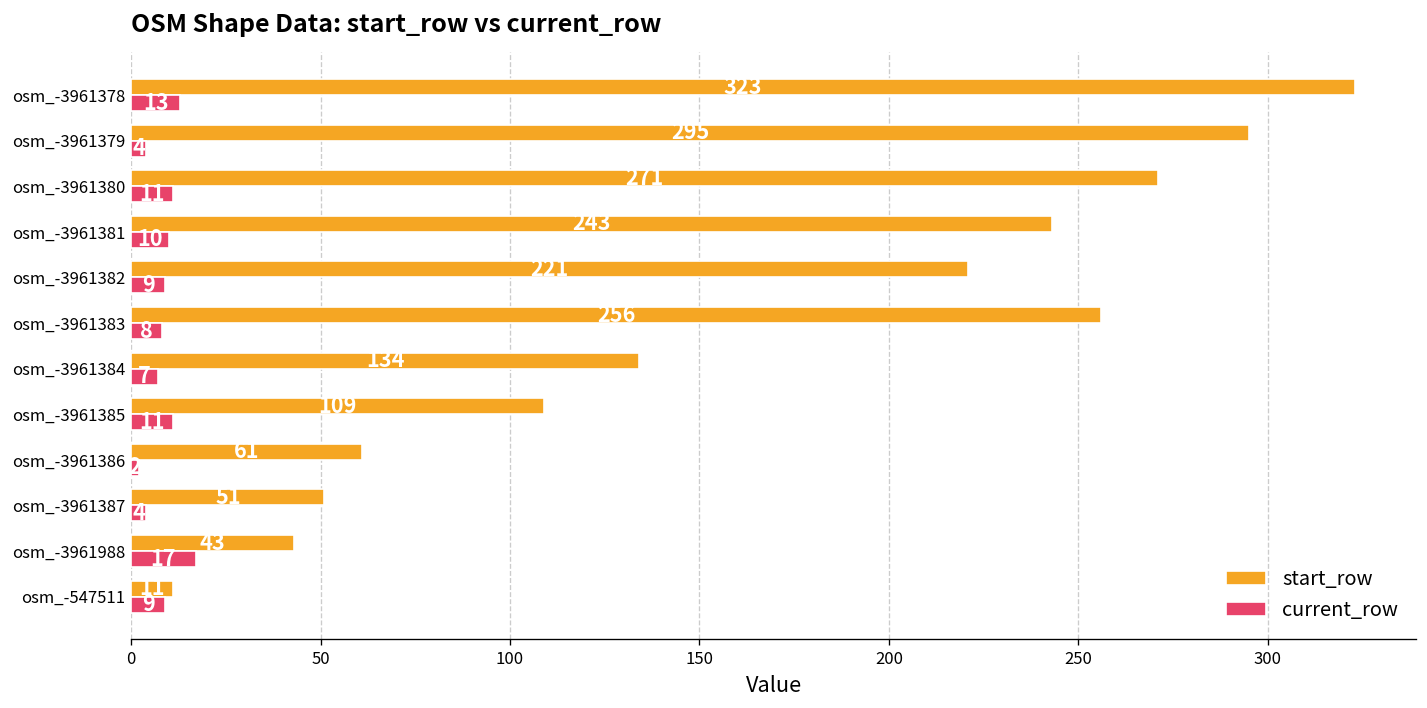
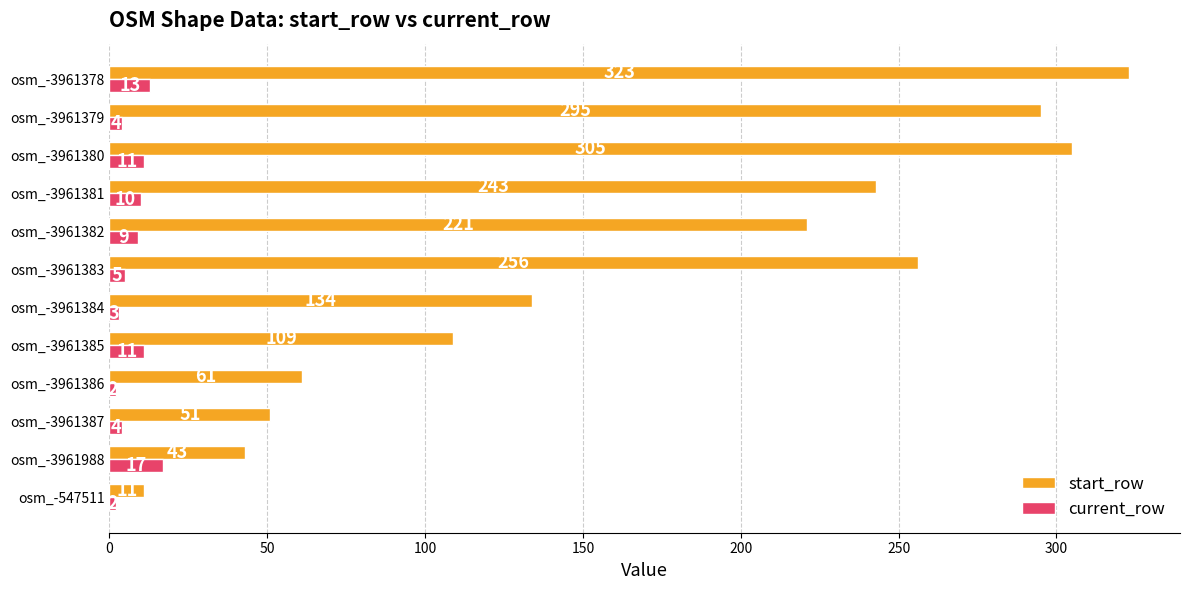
start_row, osm_-3961380: 271 -> 305
current_row, osm_-3961383: 8 -> 5
current_row, osm_-3961384: 7 -> 3
current_row, osm_-547511: 9 -> 2
